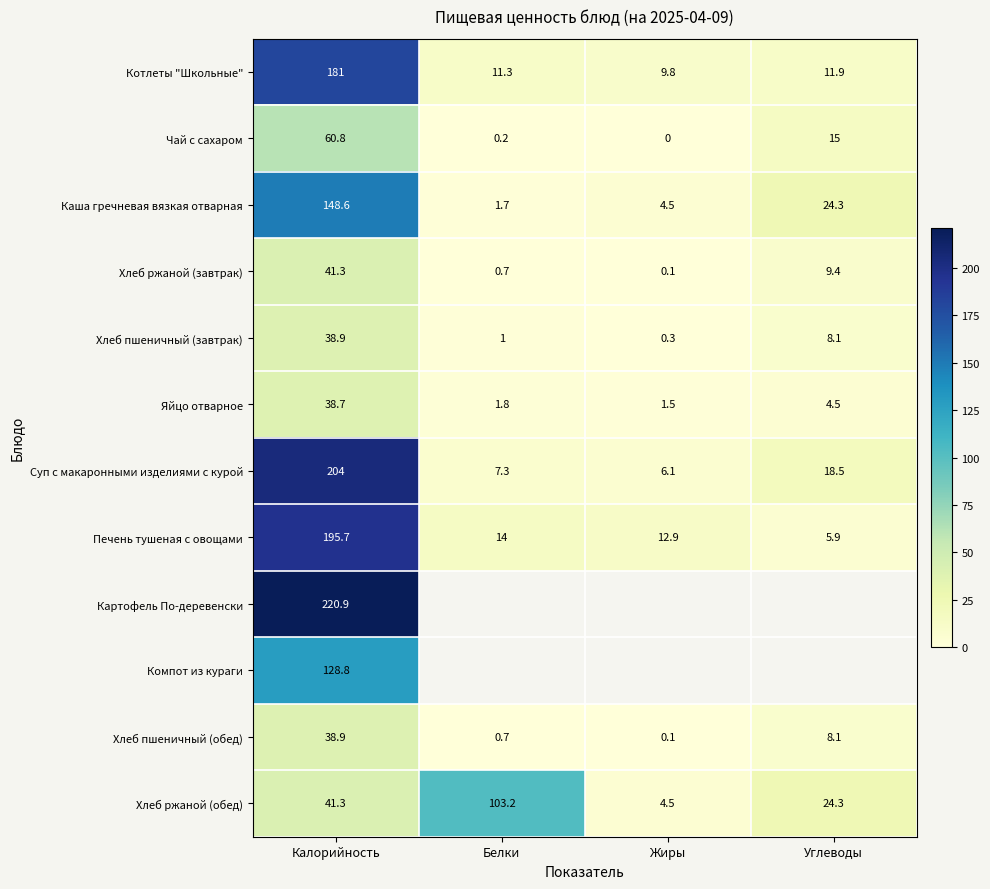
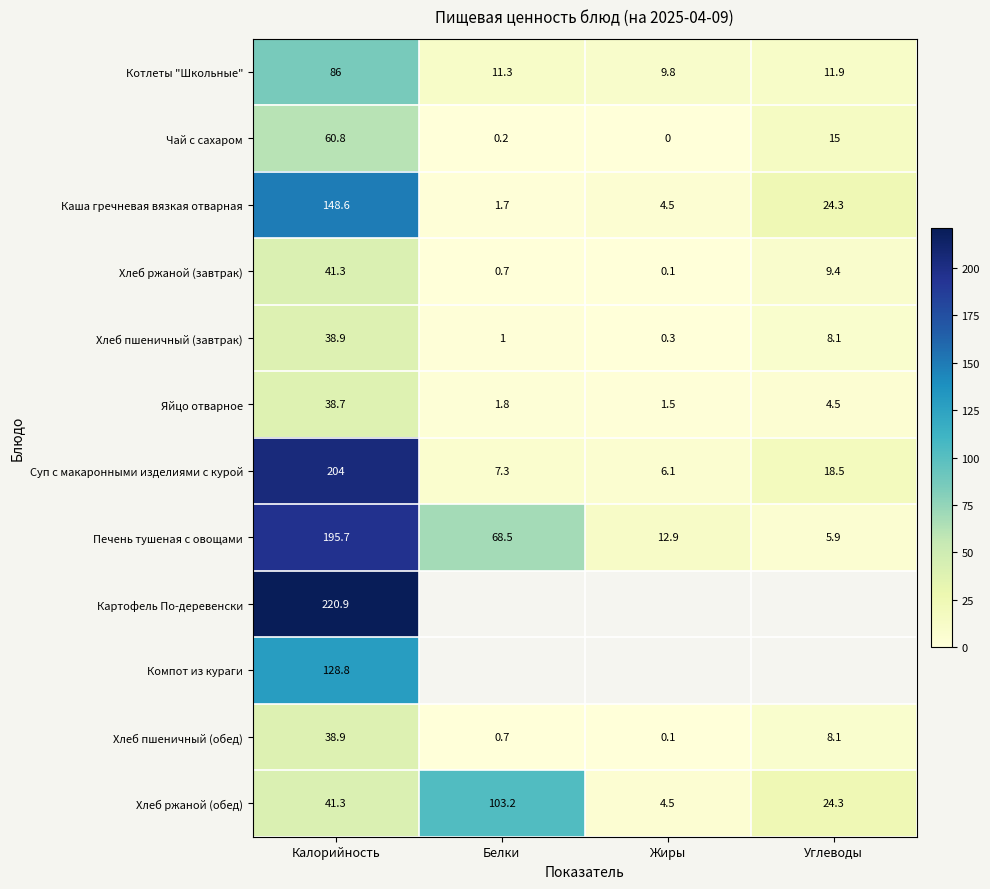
Котлеты "Школьные", Калорийность: 181 -> 86
Печень тушеная с овощами, Белки: 14 -> 68.5
